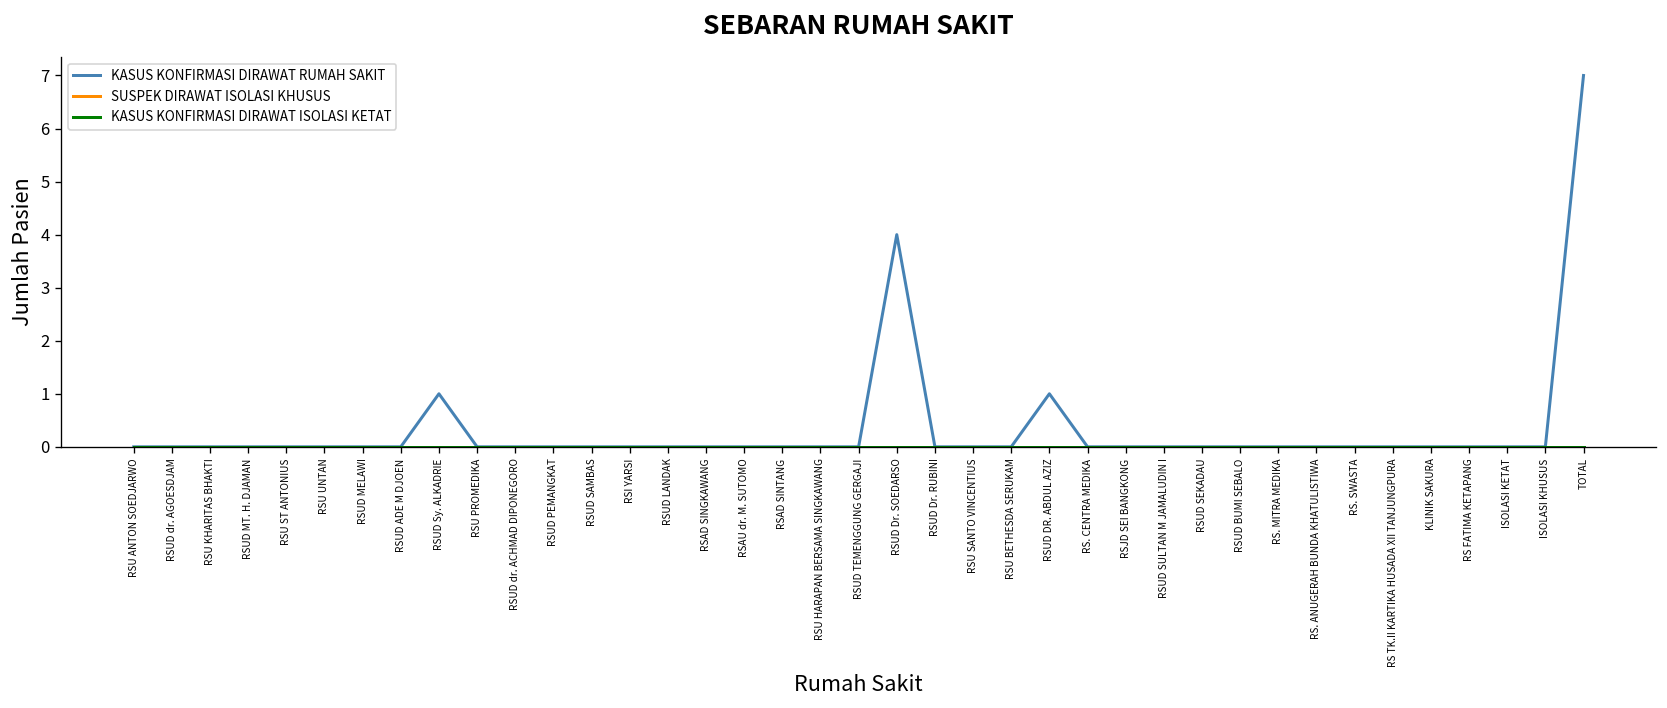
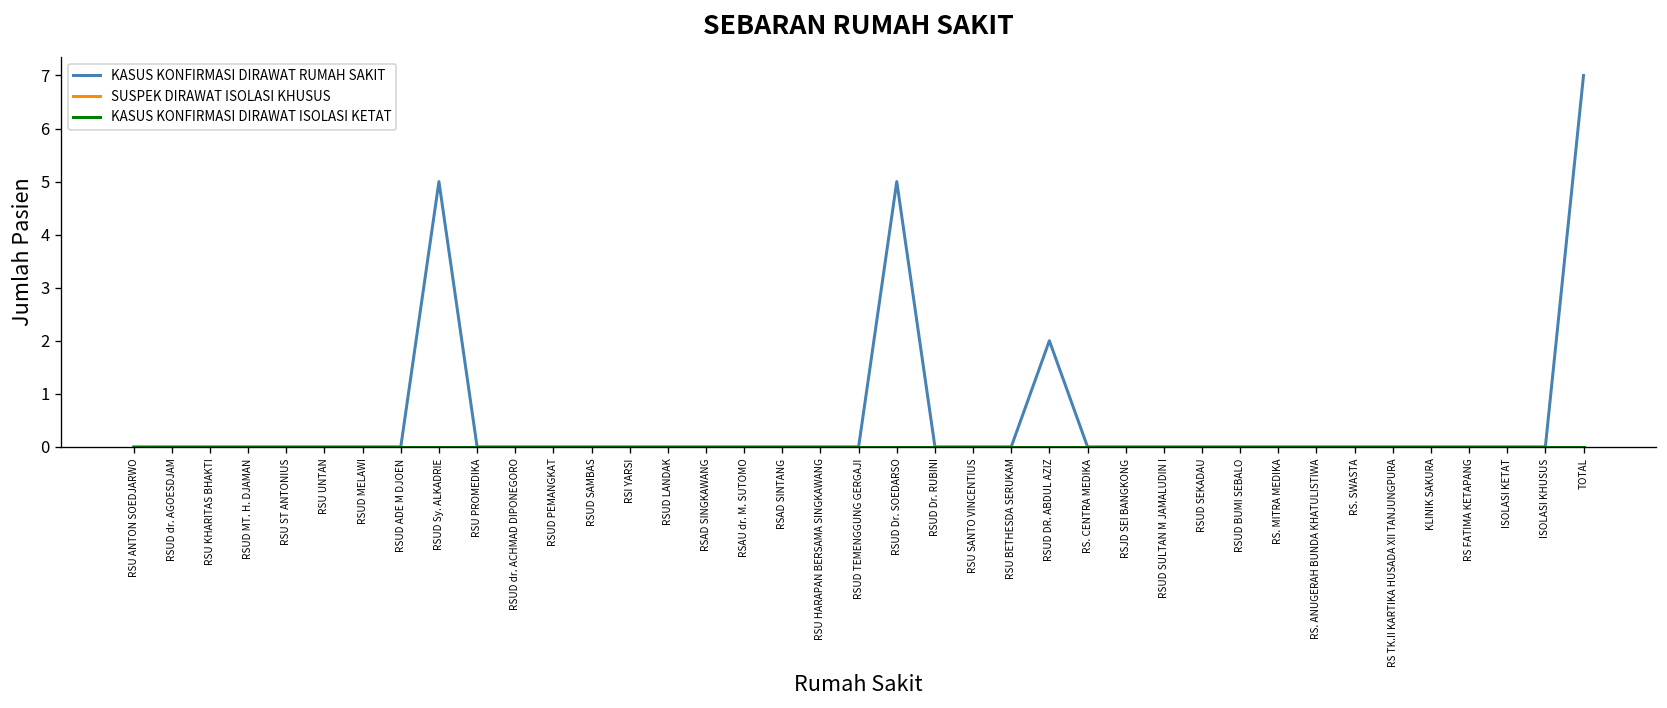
KASUS KONFIRMASI DIRAWAT RUMAH SAKIT, RSUD Sy. ALKADRIE: 1 -> 5
KASUS KONFIRMASI DIRAWAT RUMAH SAKIT, RSUD Dr. SOEDARSO: 4 -> 5
KASUS KONFIRMASI DIRAWAT RUMAH SAKIT, RSUD DR. ABDUL AZIZ: 1 -> 2
